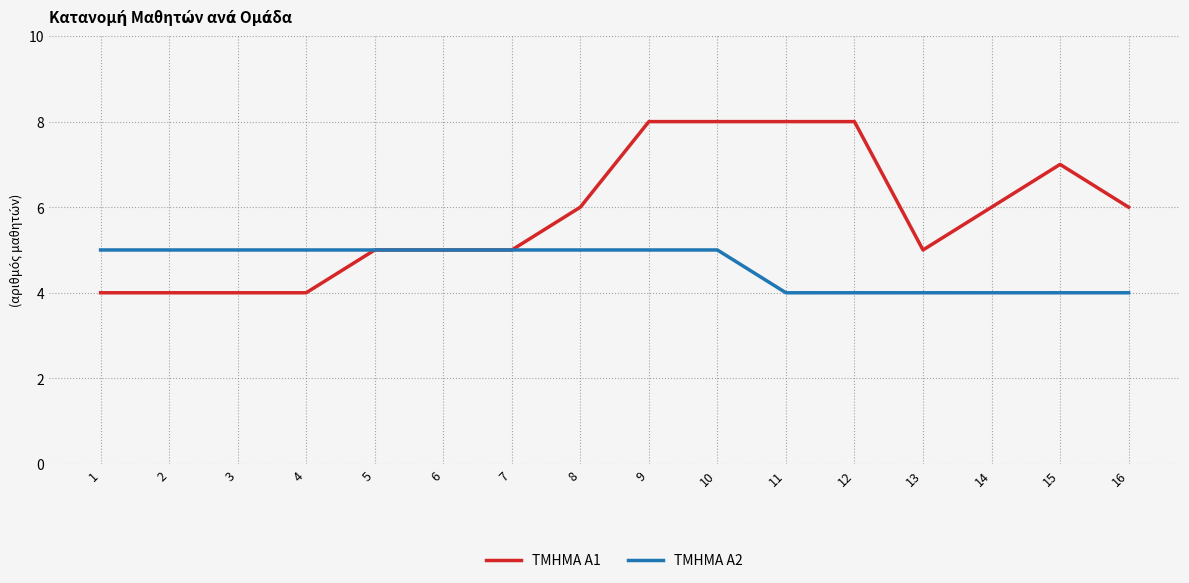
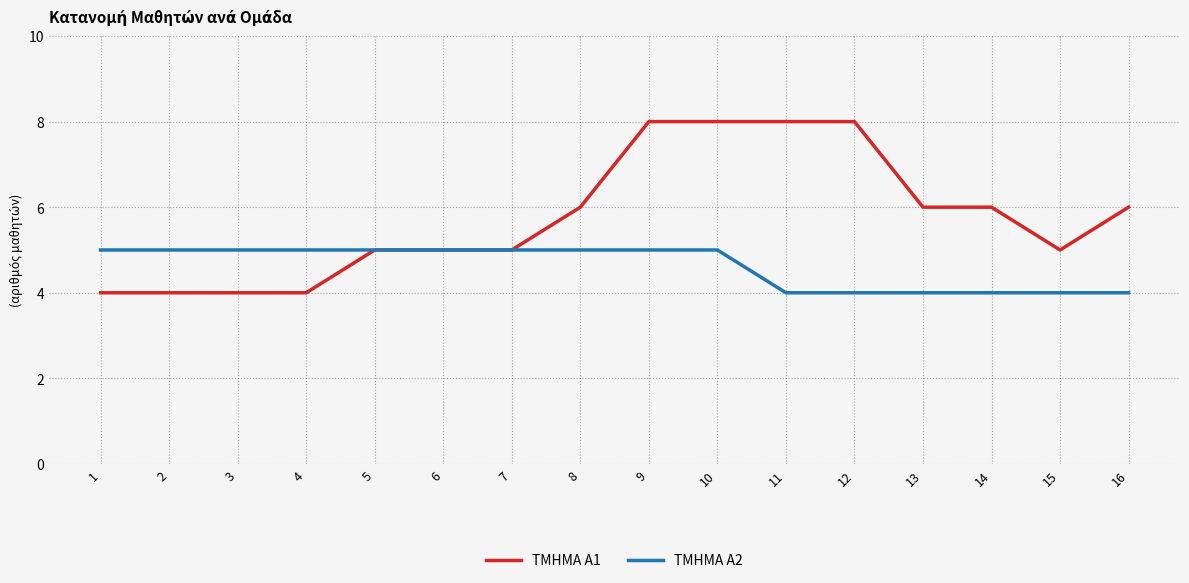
ΤΜΗΜΑ Α1, 13: 5 -> 6
ΤΜΗΜΑ Α1, 15: 7 -> 5
